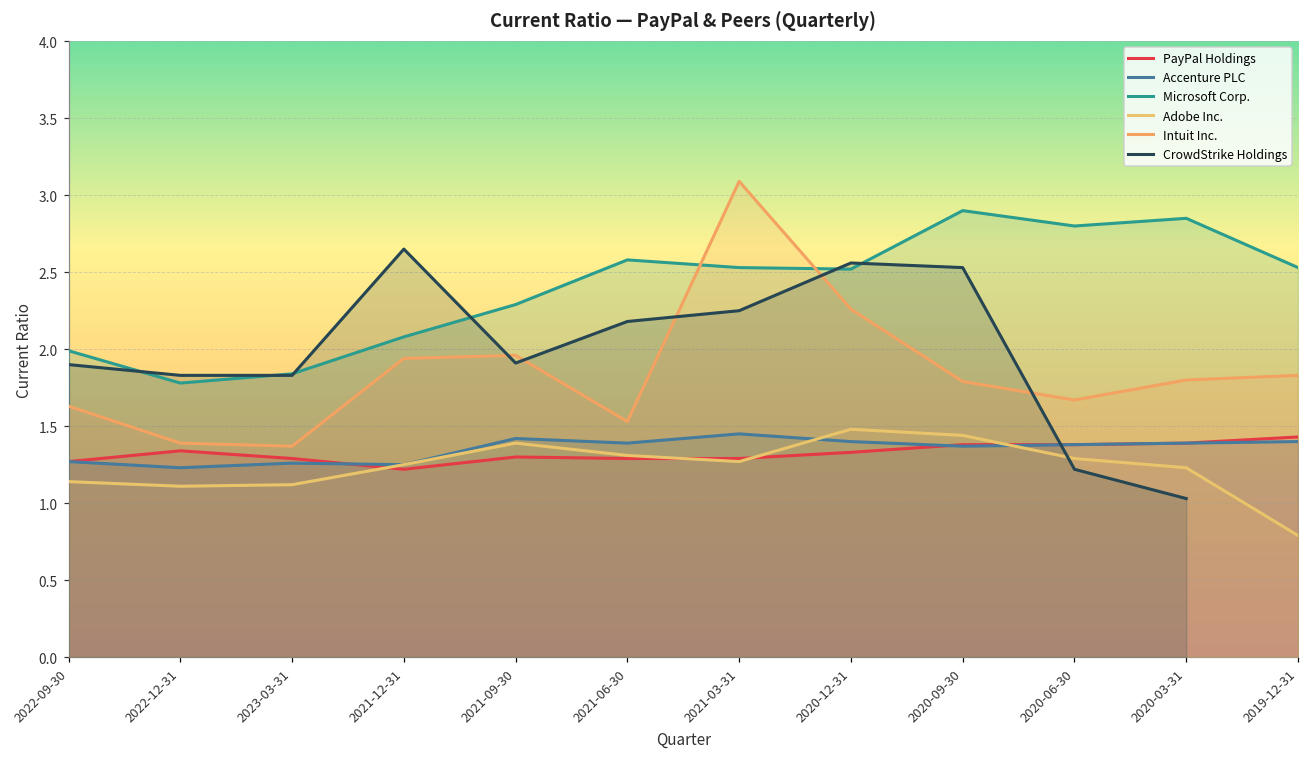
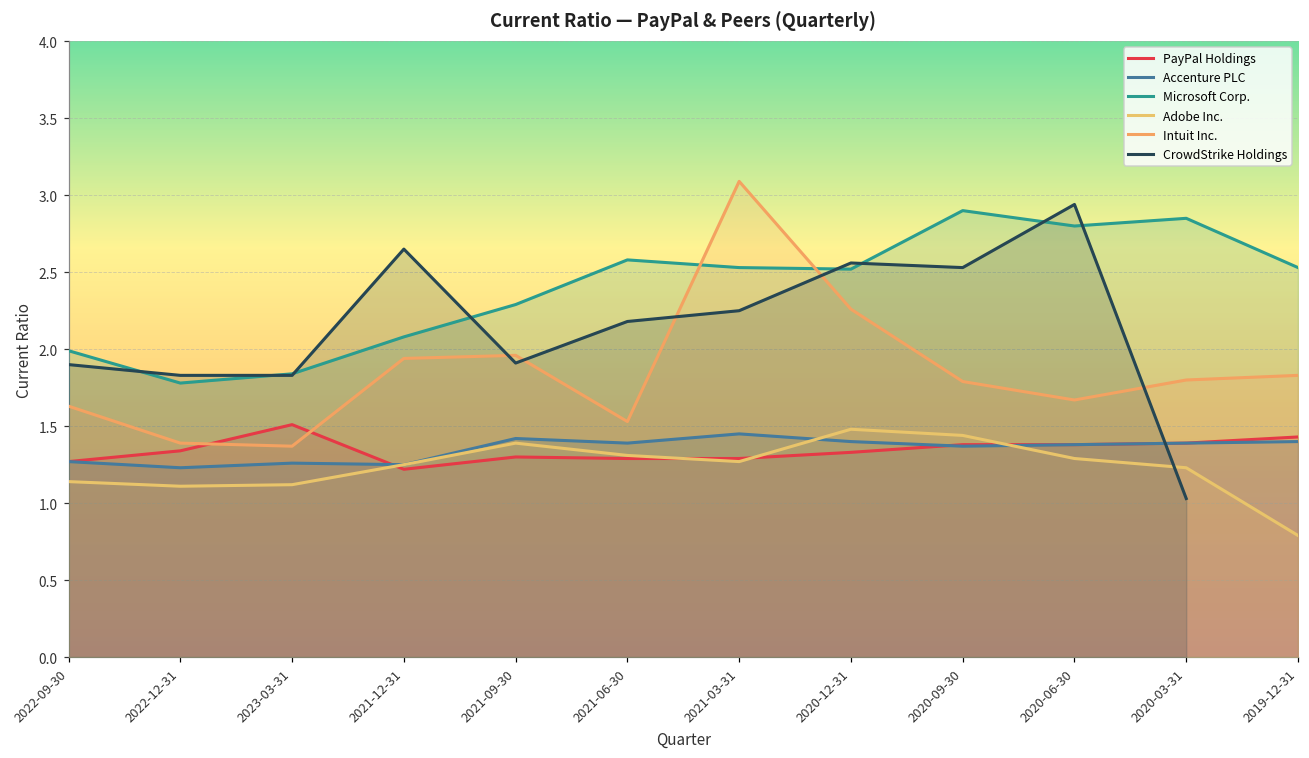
PayPal Holdings, 2023-03-31: 1.29 -> 1.51
CrowdStrike Holdings, 2020-06-30: 1.22 -> 2.94
